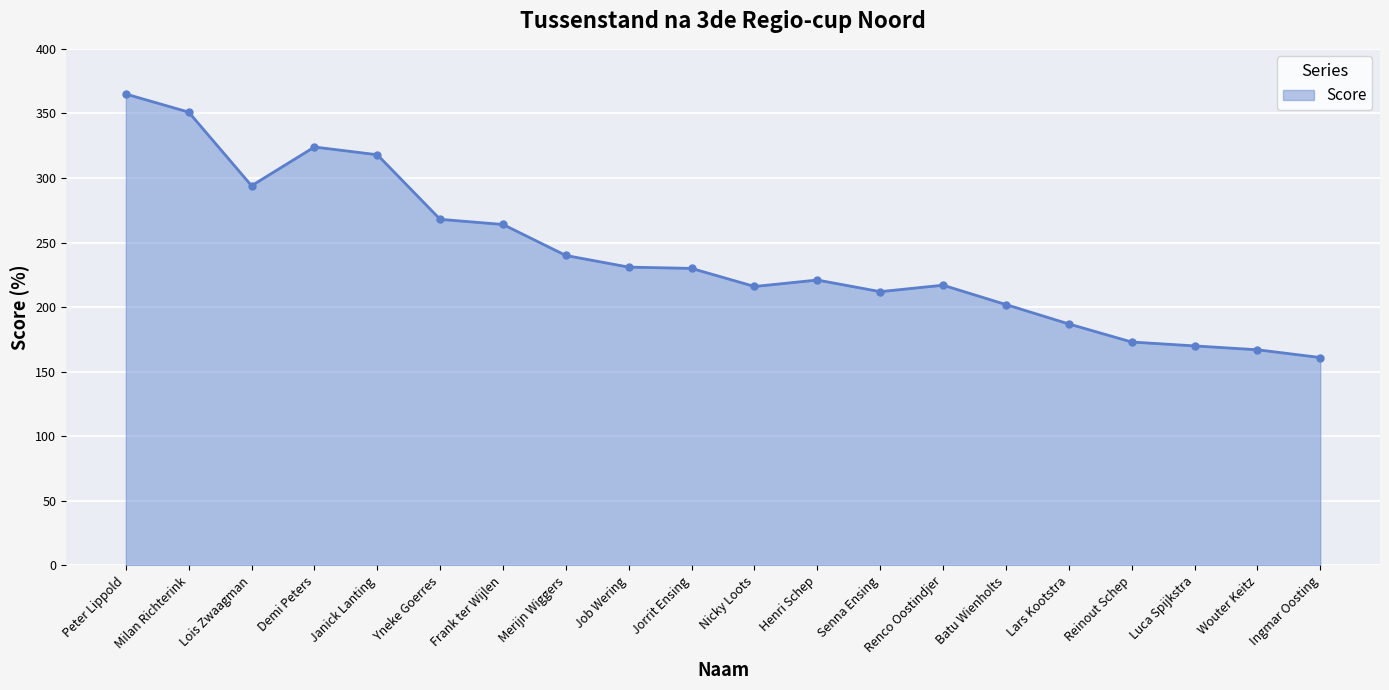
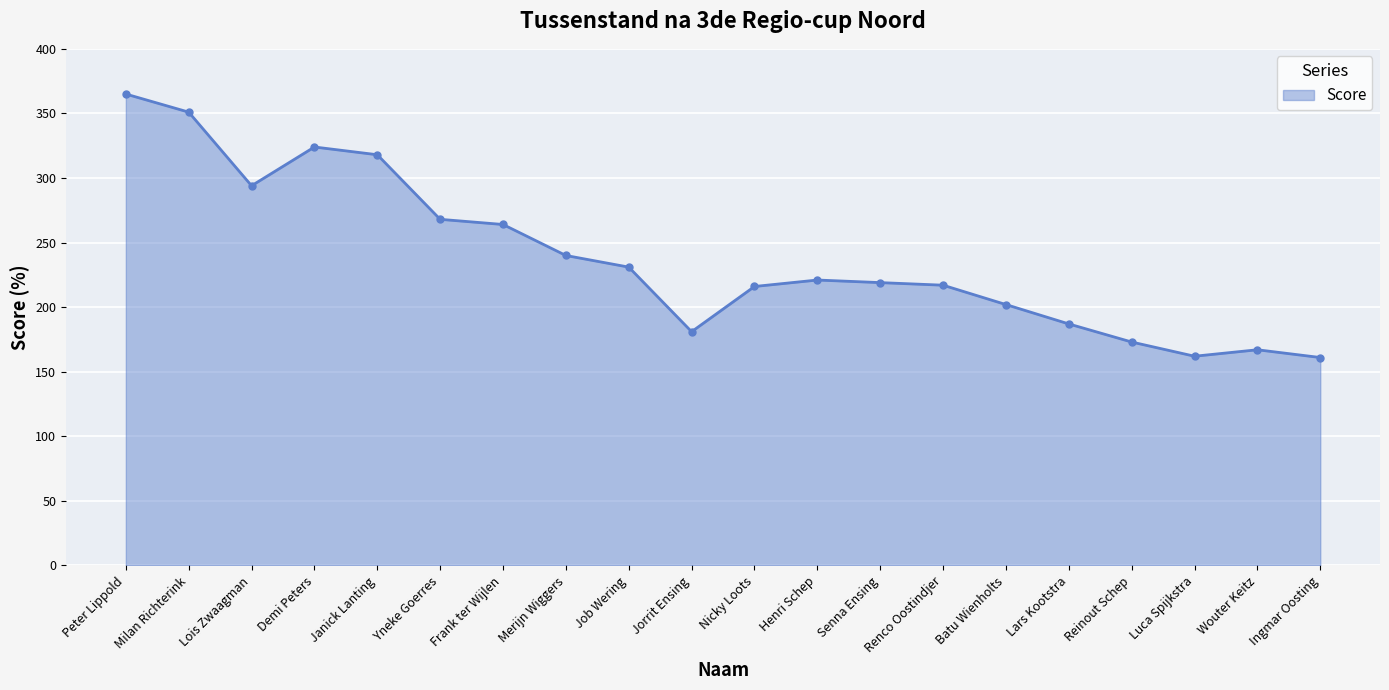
Jorrit Ensing: 230 -> 181
Senna Ensing: 212 -> 219
Luca Spijkstra: 170 -> 162
